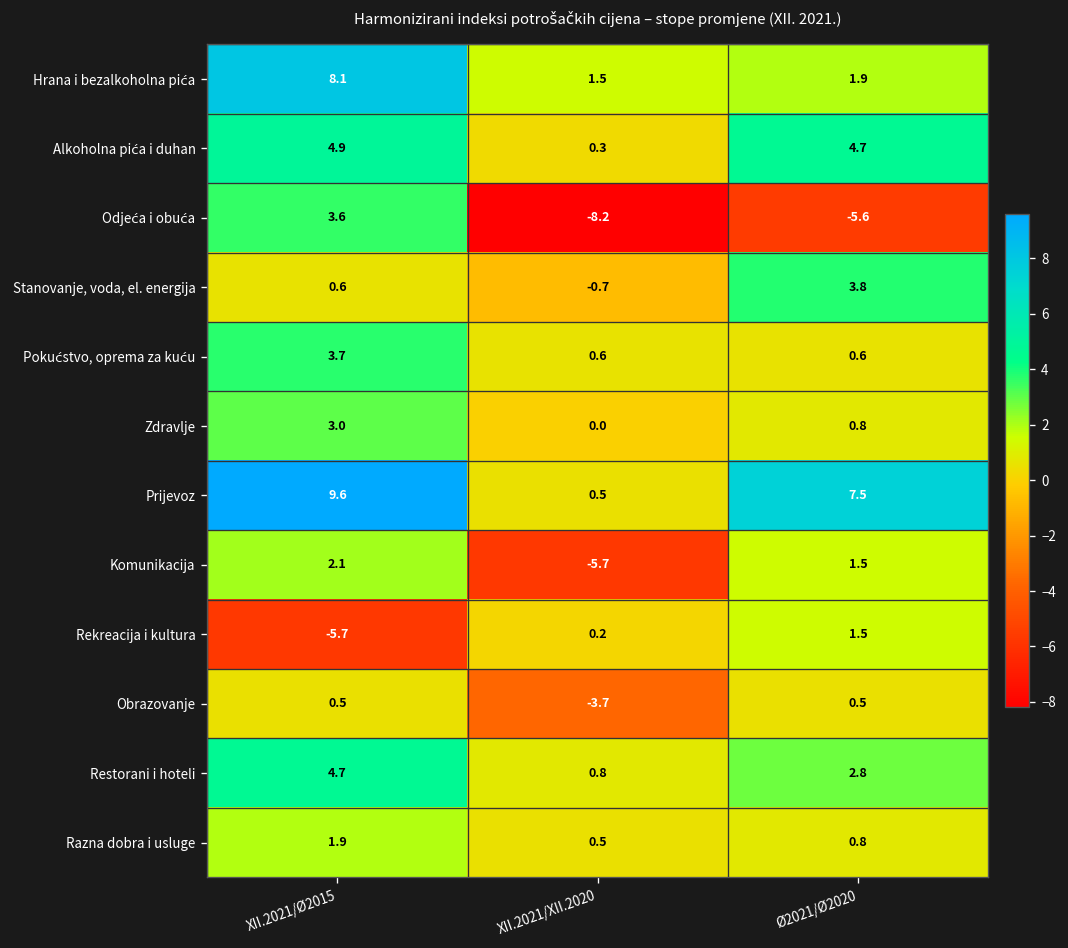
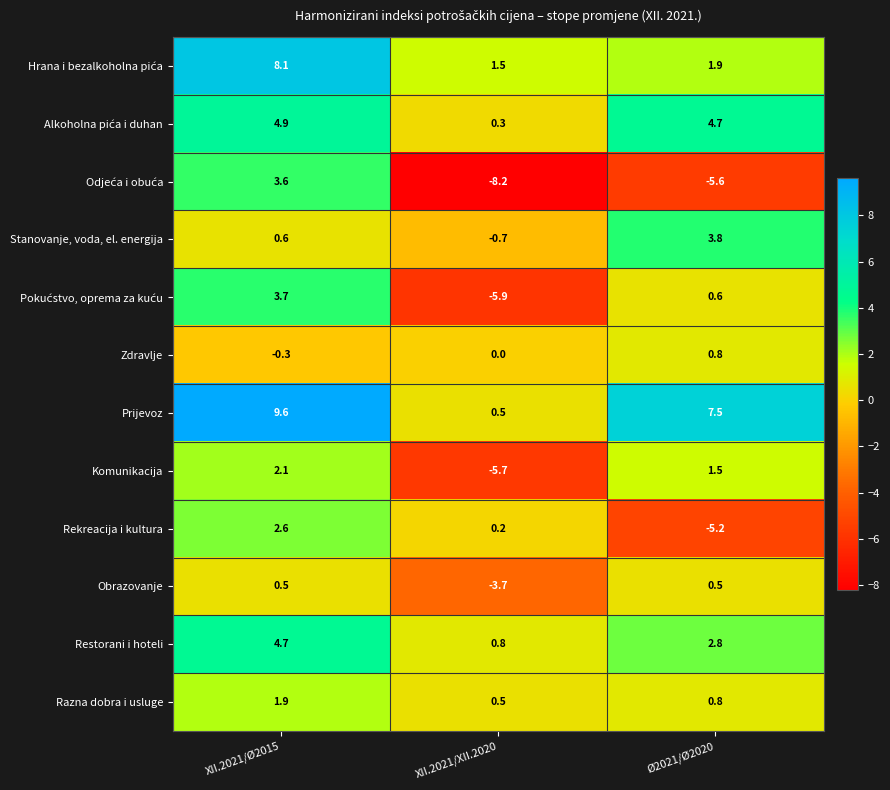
Pokućstvo, oprema za kuću, XII.2021/XII.2020: 0.6 -> -5.9
Zdravlje, XII.2021/Ø2015: 3.0 -> -0.3
Rekreacija i kultura, XII.2021/Ø2015: -5.7 -> 2.6
Rekreacija i kultura, Ø2021/Ø2020: 1.5 -> -5.2
